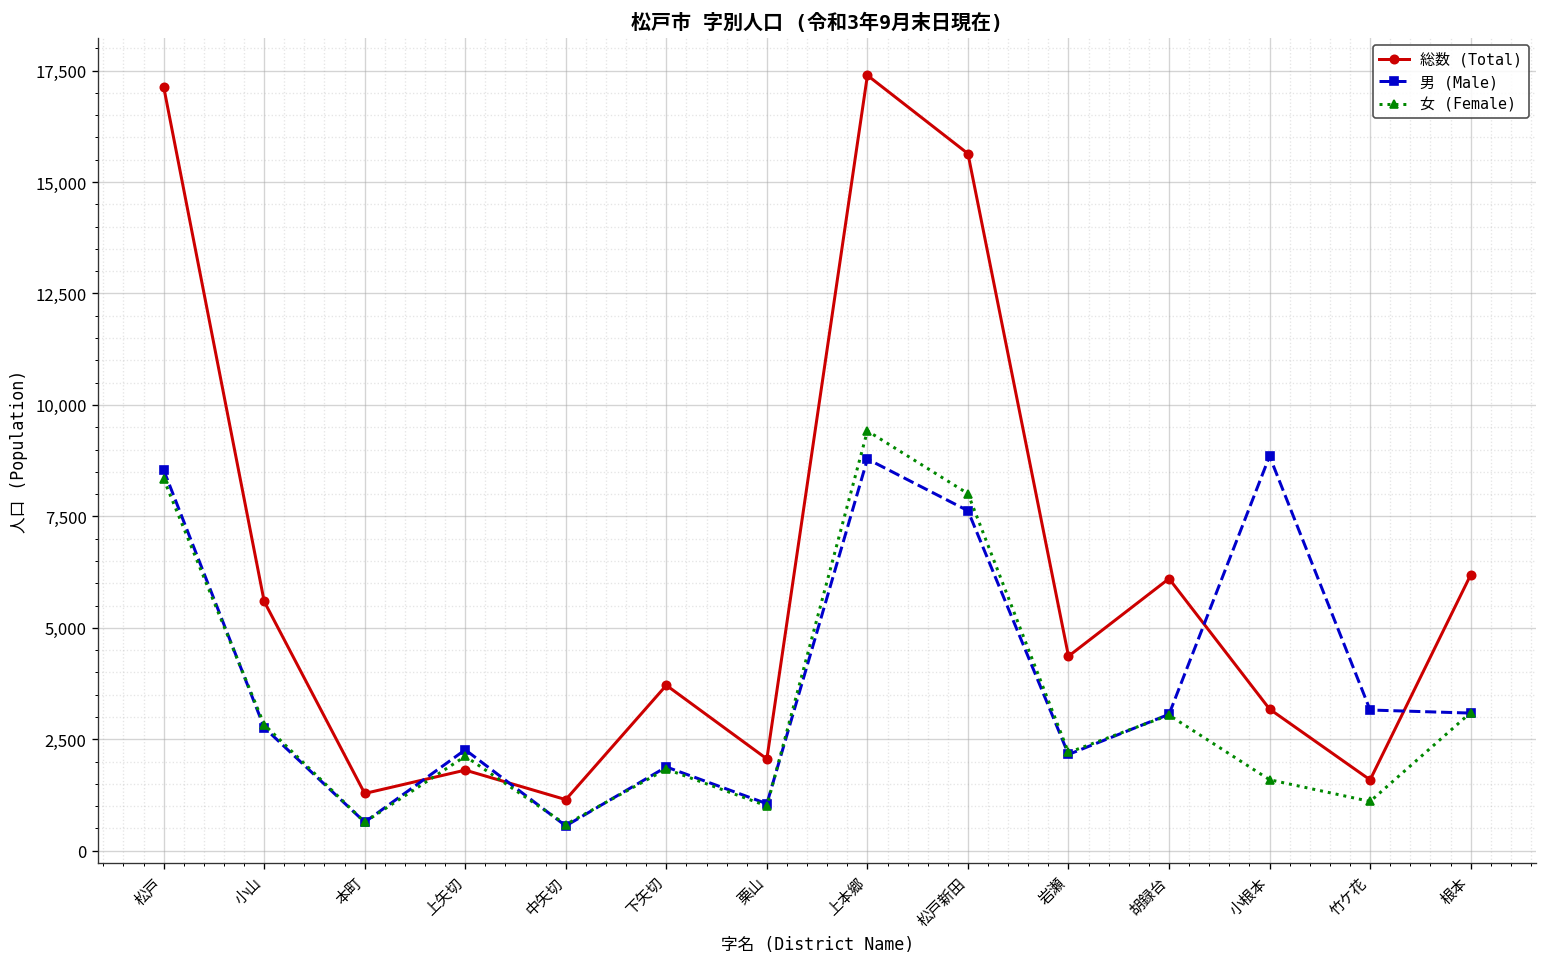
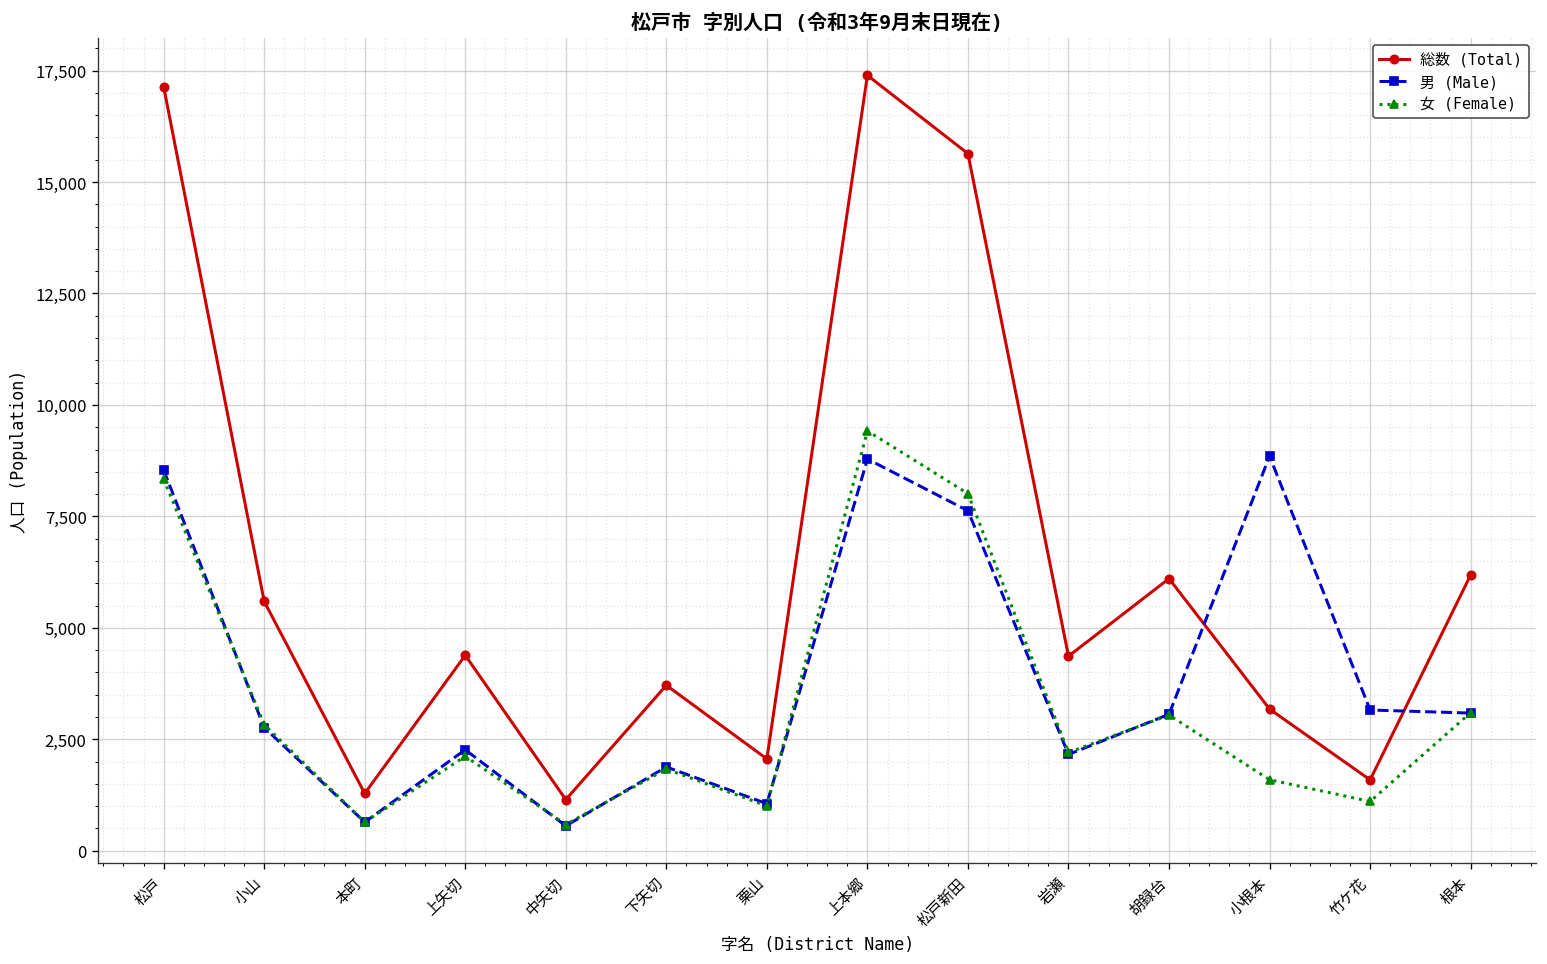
総数 (Total), 上矢切: 1,800 -> 4,400
